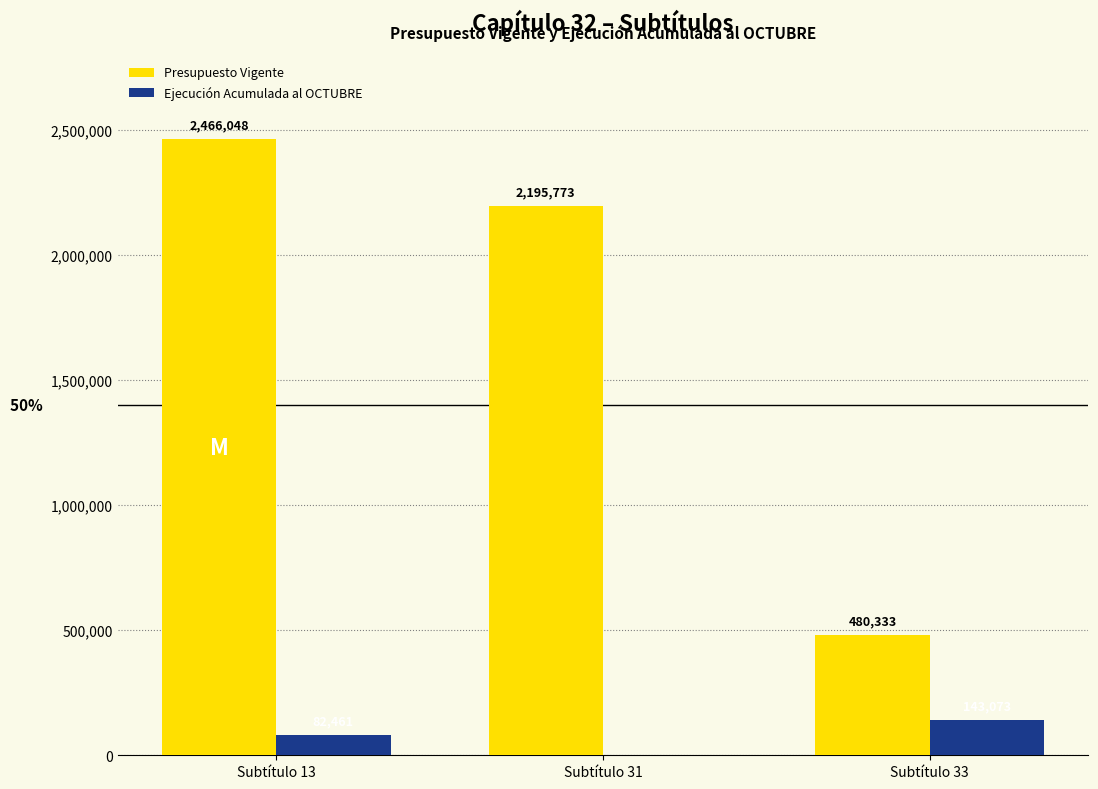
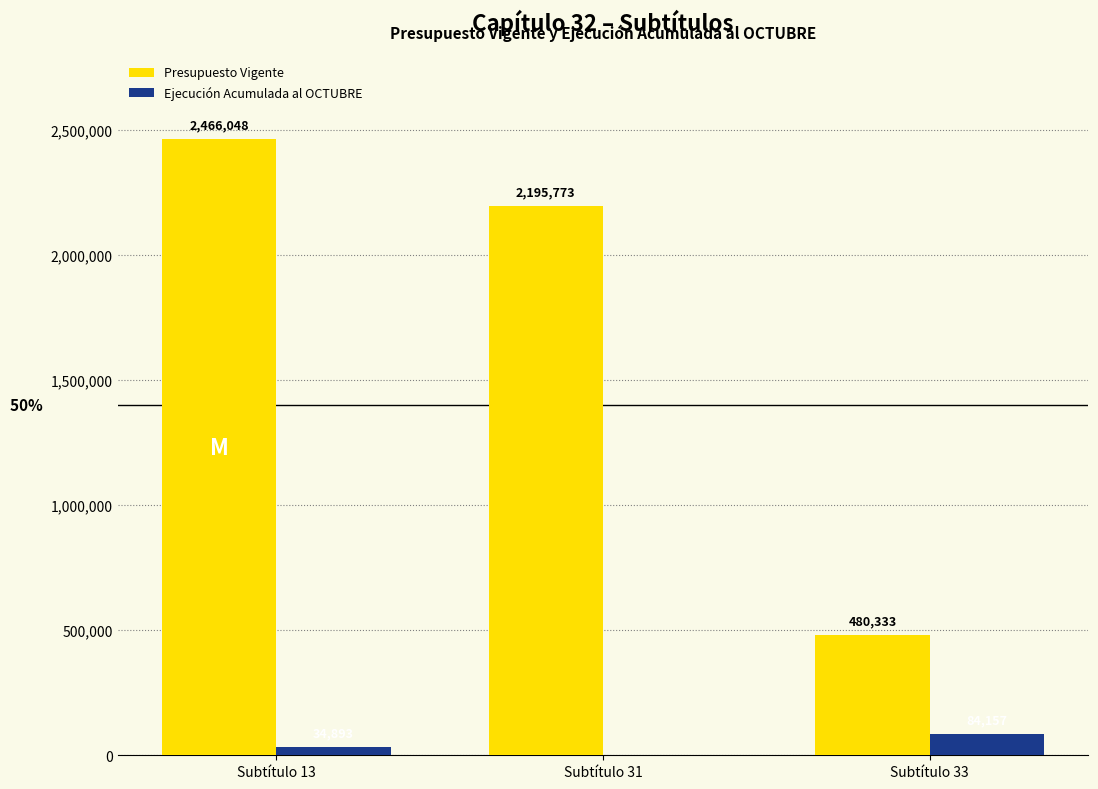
Ejecución Acumulada al OCTUBRE, Subtítulo 13: 80,000 -> 30,000
Ejecución Acumulada al OCTUBRE, Subtítulo 33: 140,000 -> 80,000
